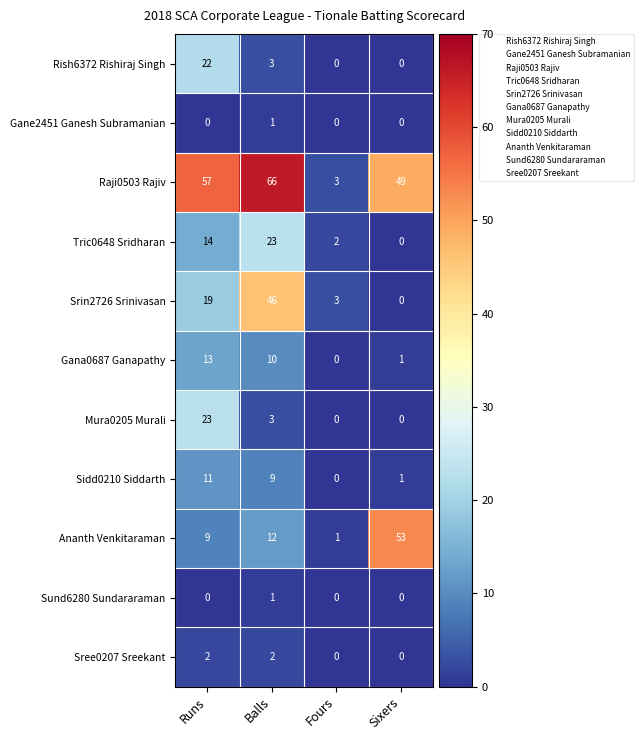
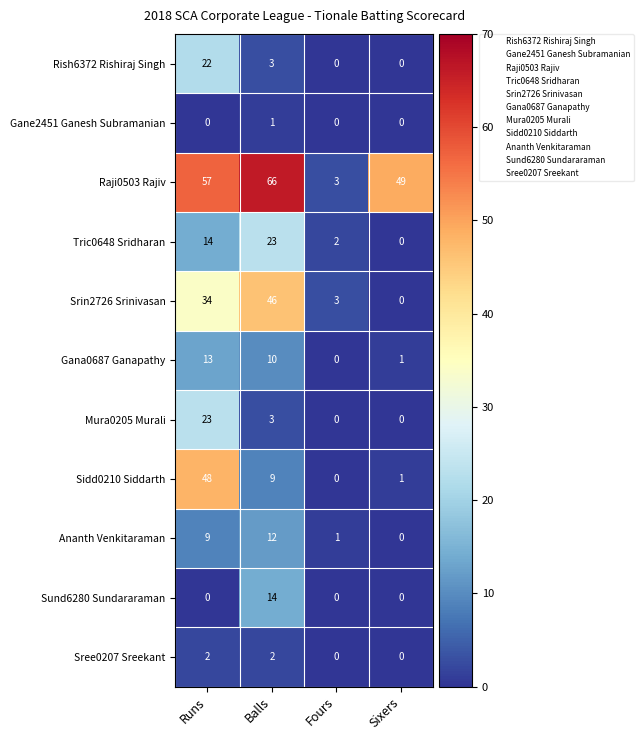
Srin2726 Srinivasan, Runs: 19 -> 34
Sidd0210 Siddarth, Runs: 11 -> 48
Ananth Venkitaraman, Sixers: 53 -> 0
Sund6280 Sundararaman, Balls: 1 -> 14
